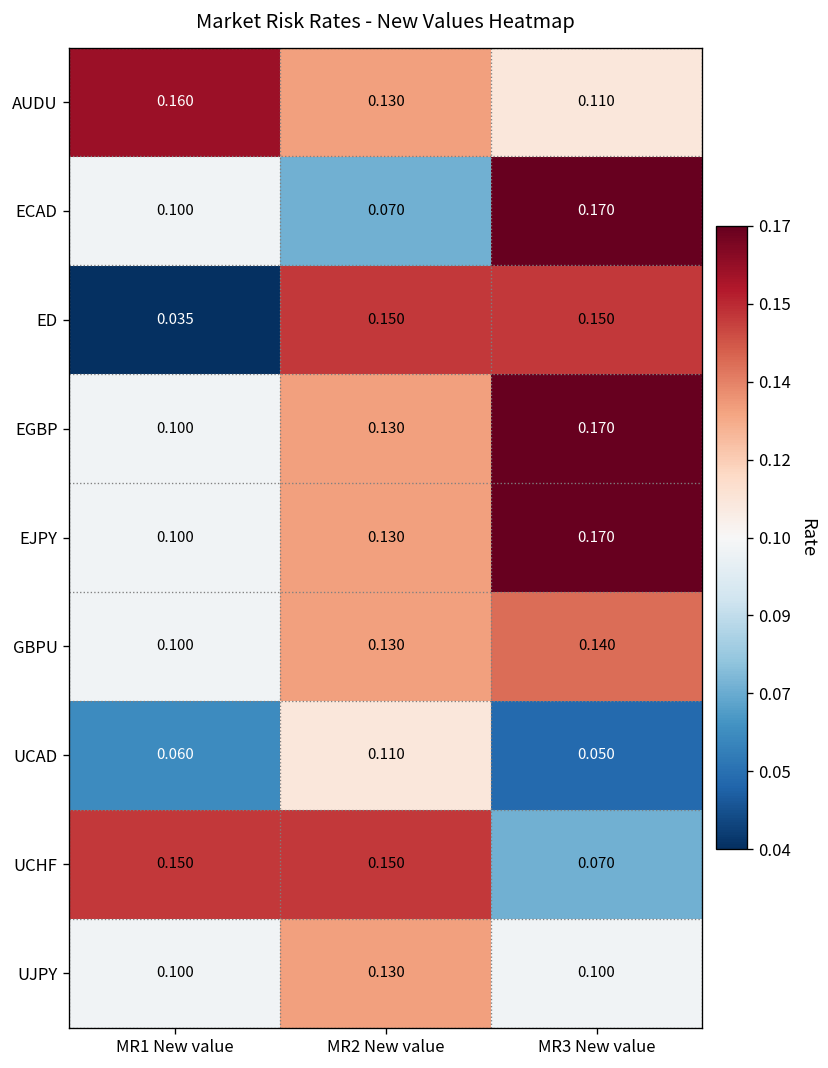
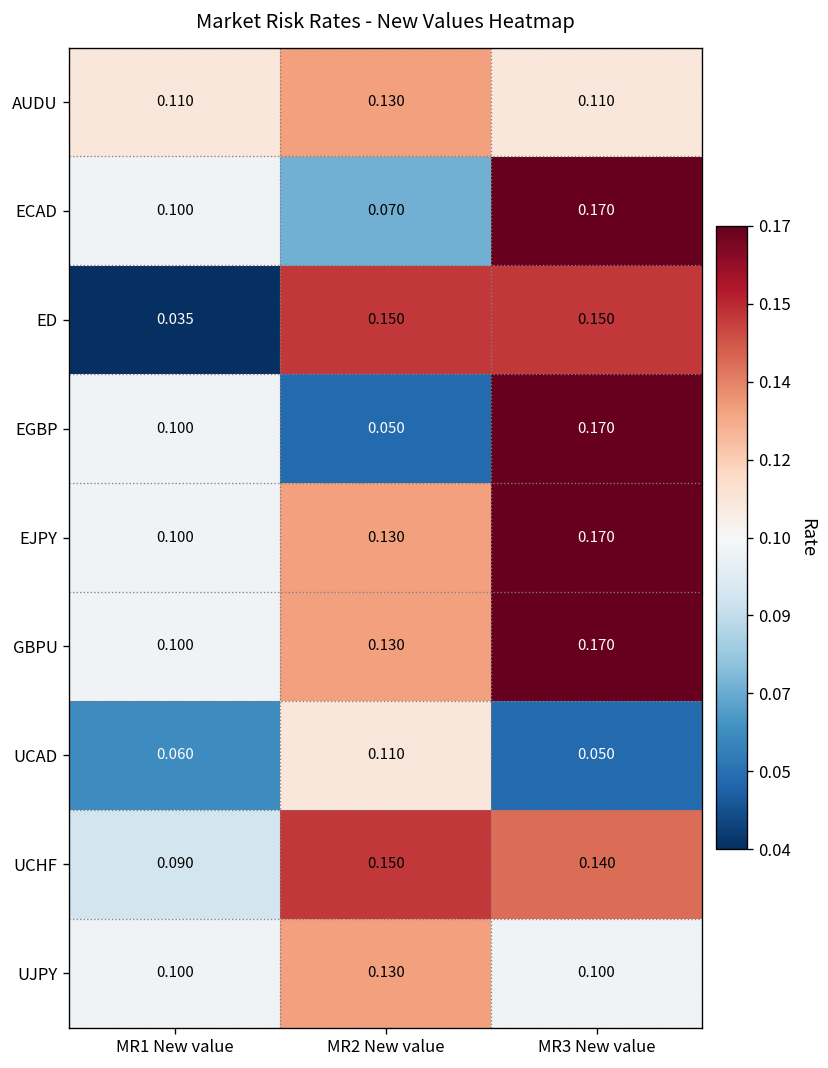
AUDU, MR1 New value: 0.160 -> 0.110
EGBP, MR2 New value: 0.130 -> 0.050
GBPU, MR3 New value: 0.140 -> 0.170
UCHF, MR1 New value: 0.150 -> 0.090
UCHF, MR3 New value: 0.070 -> 0.140
